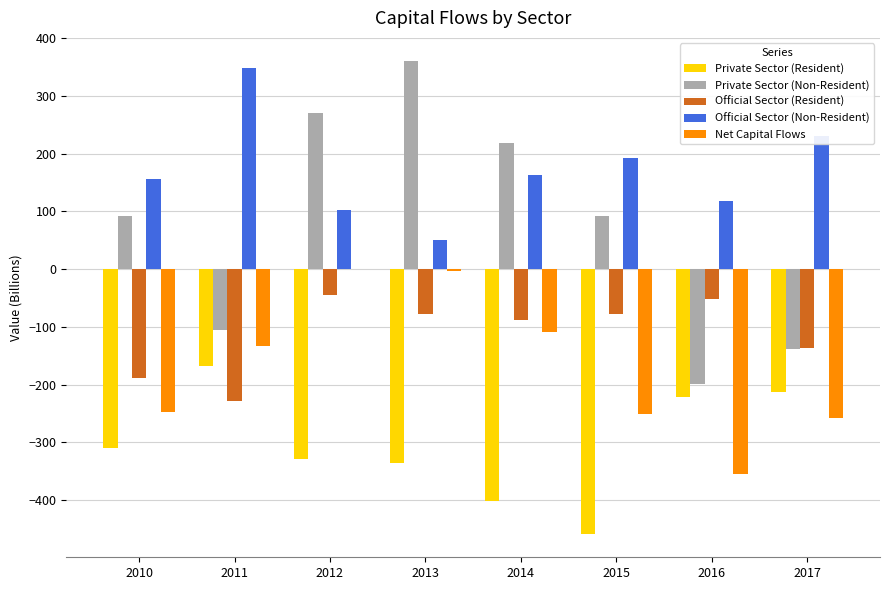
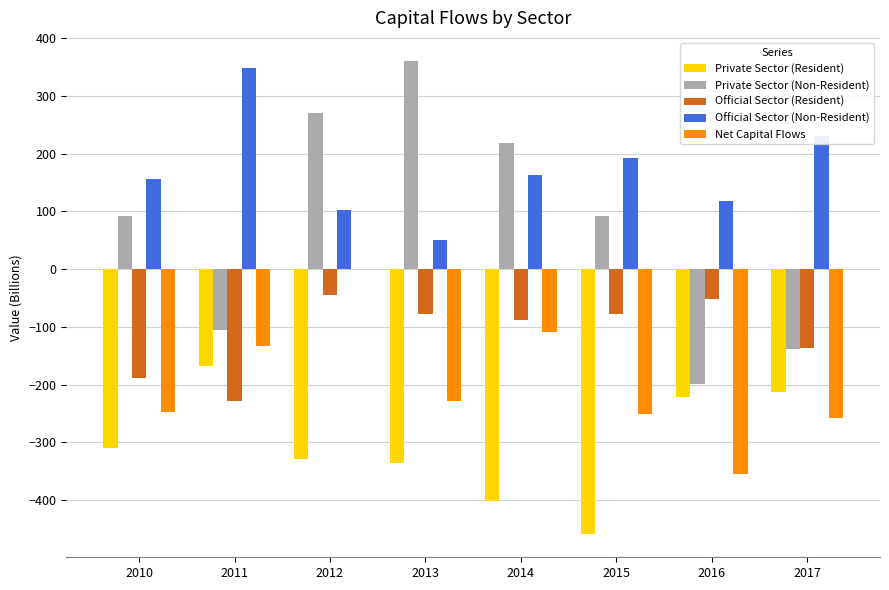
Net Capital Flows, 2013: 0 -> -230
